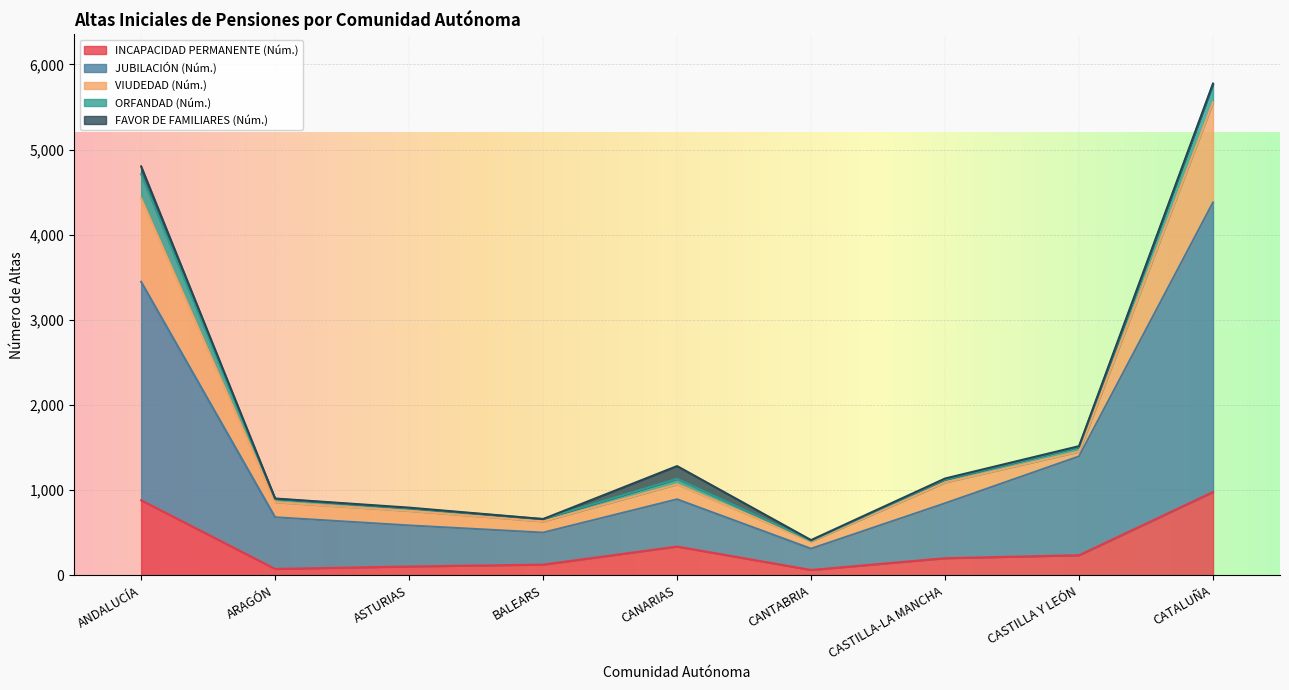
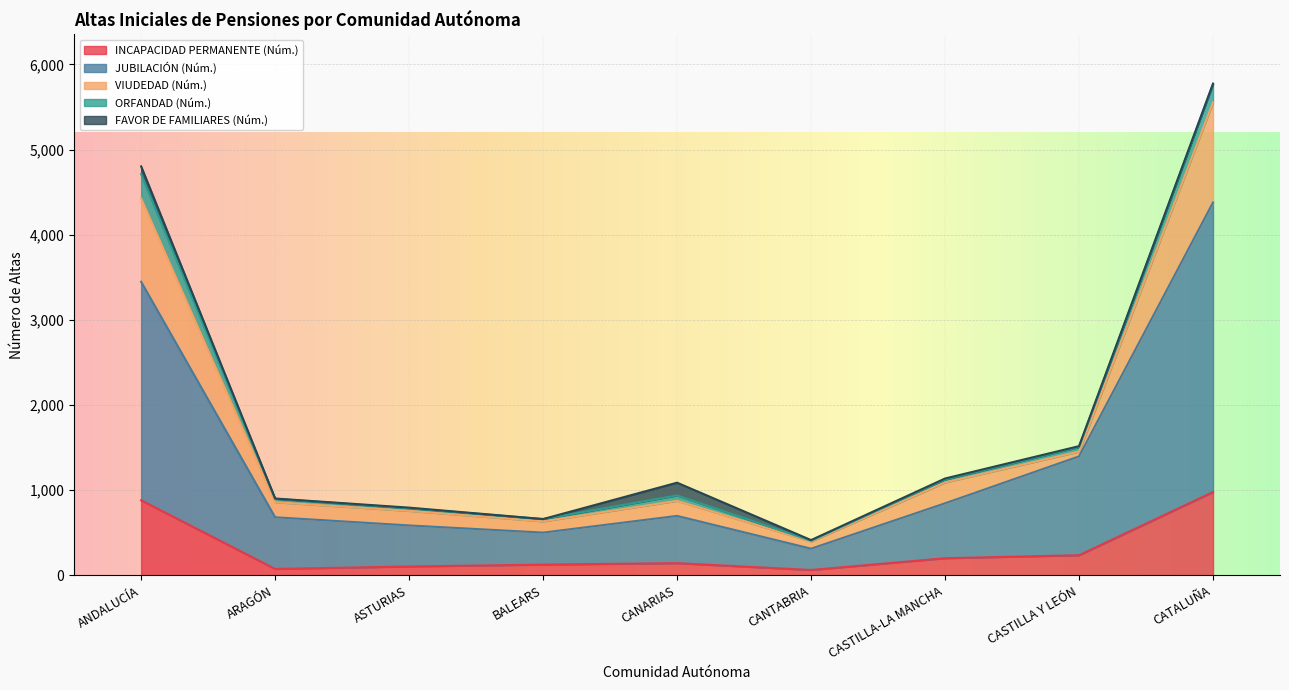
INCAPACIDAD PERMANENTE (Núm.), CANARIAS: 300 -> 100
